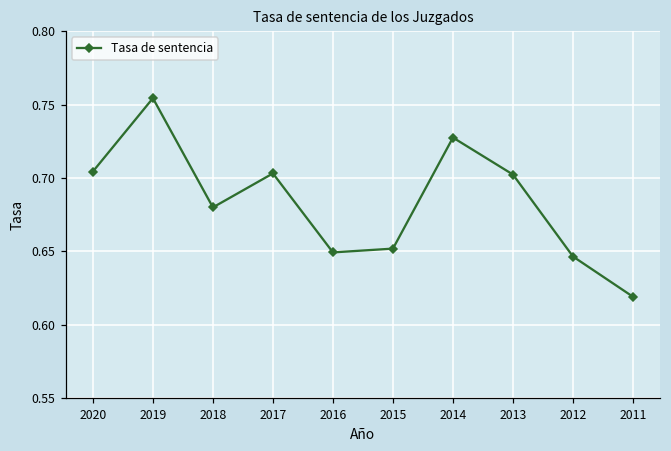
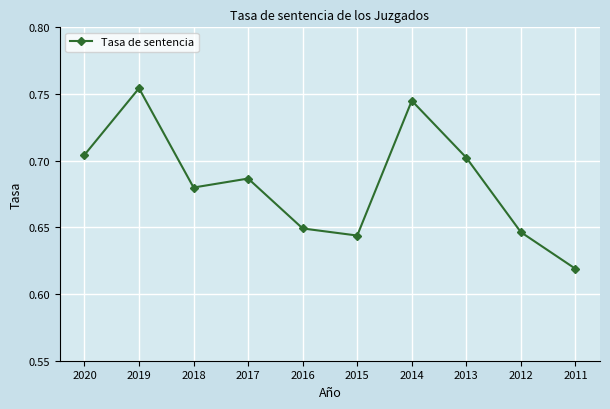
2017: 0.703 -> 0.687
2015: 0.652 -> 0.644
2014: 0.727 -> 0.745
